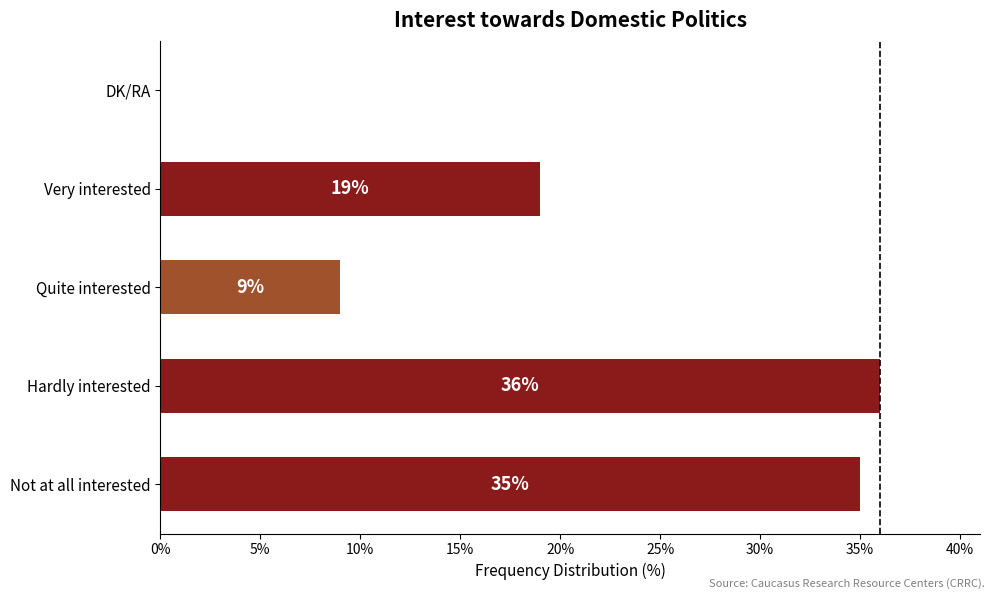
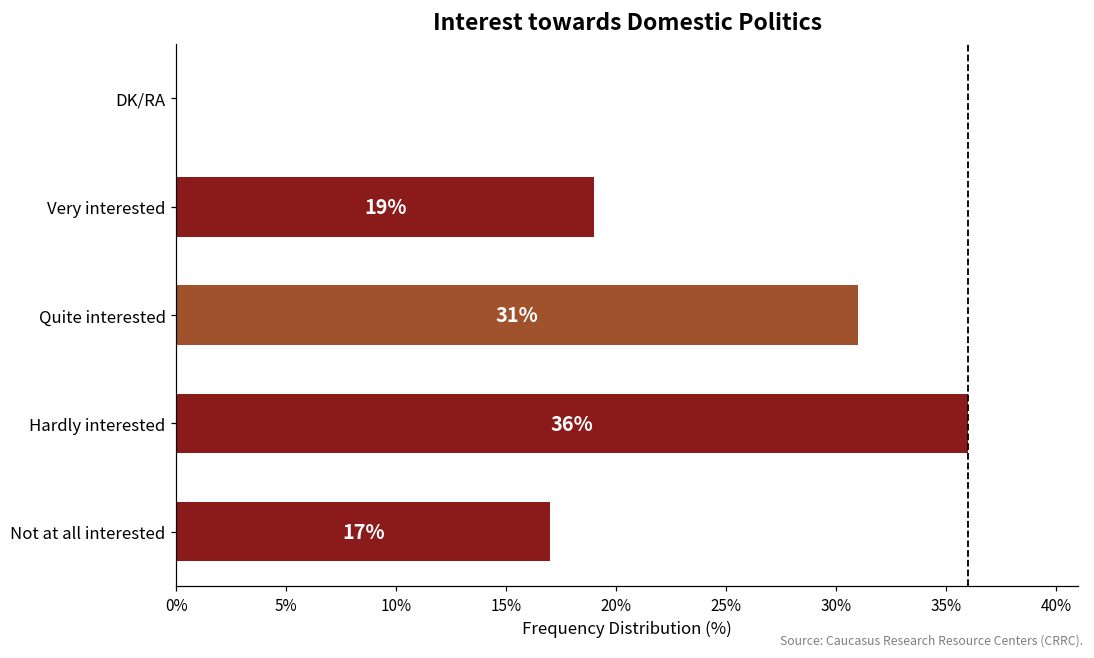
Quite interested: 9% -> 31%
Not at all interested: 35% -> 17%
